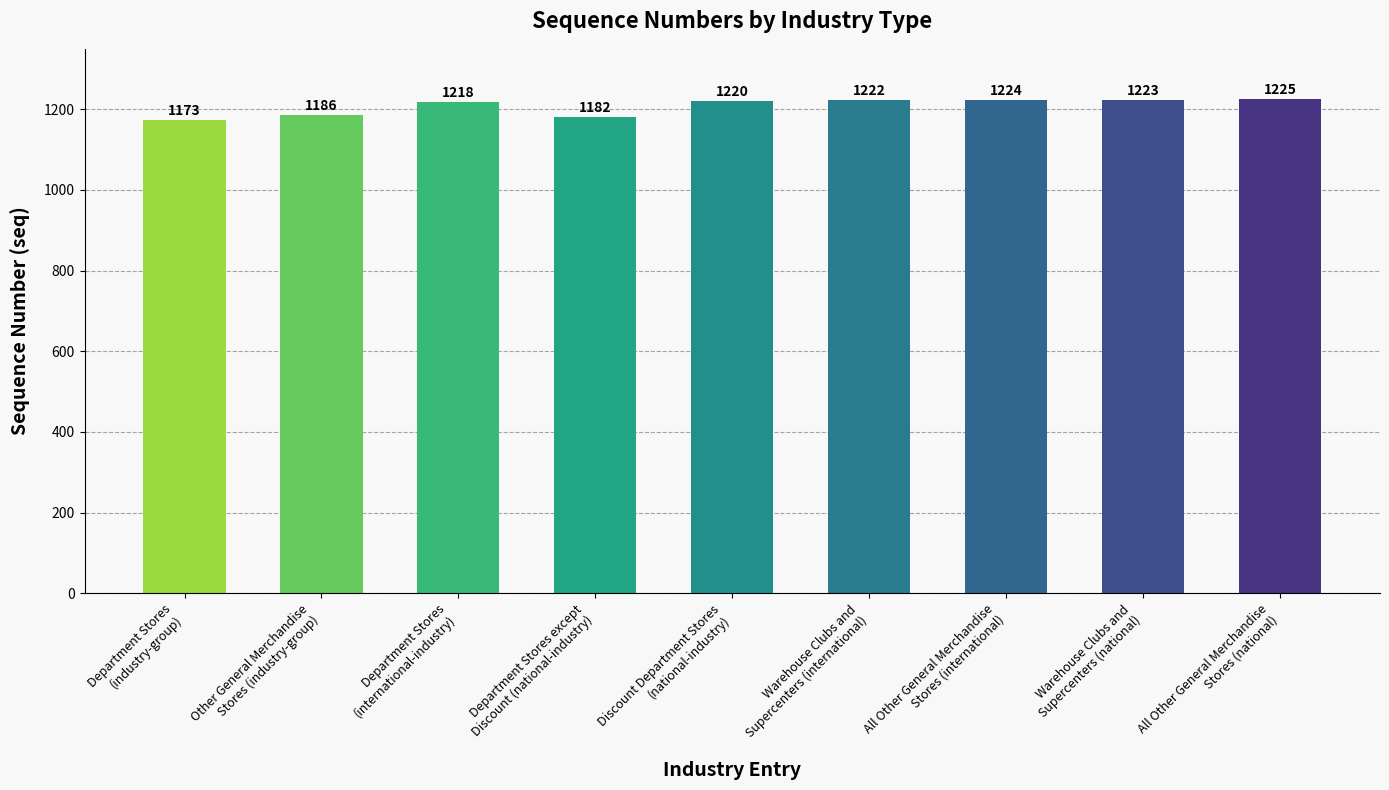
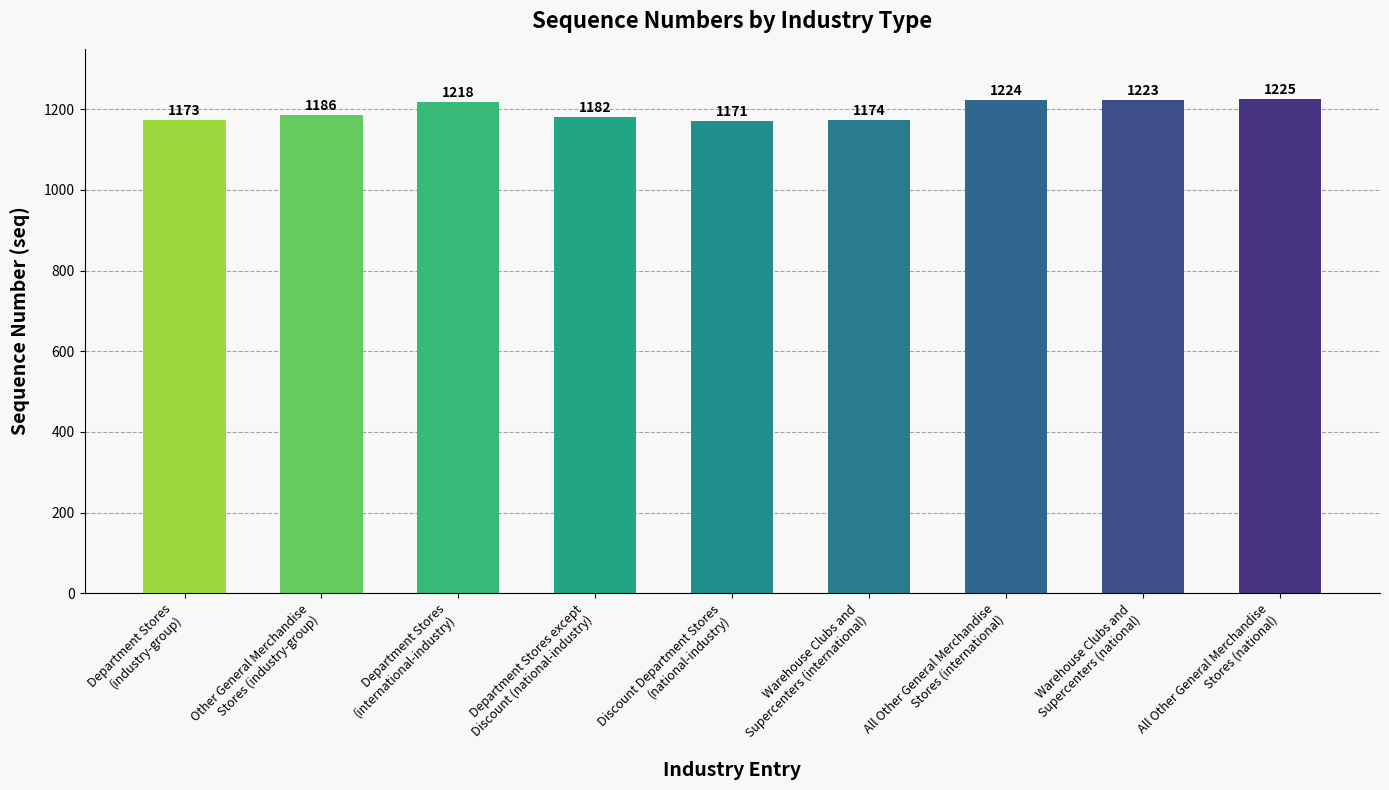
Discount Department Stores (national-industry): 1220 -> 1171
Warehouse Clubs and Supercenters (international): 1222 -> 1174
